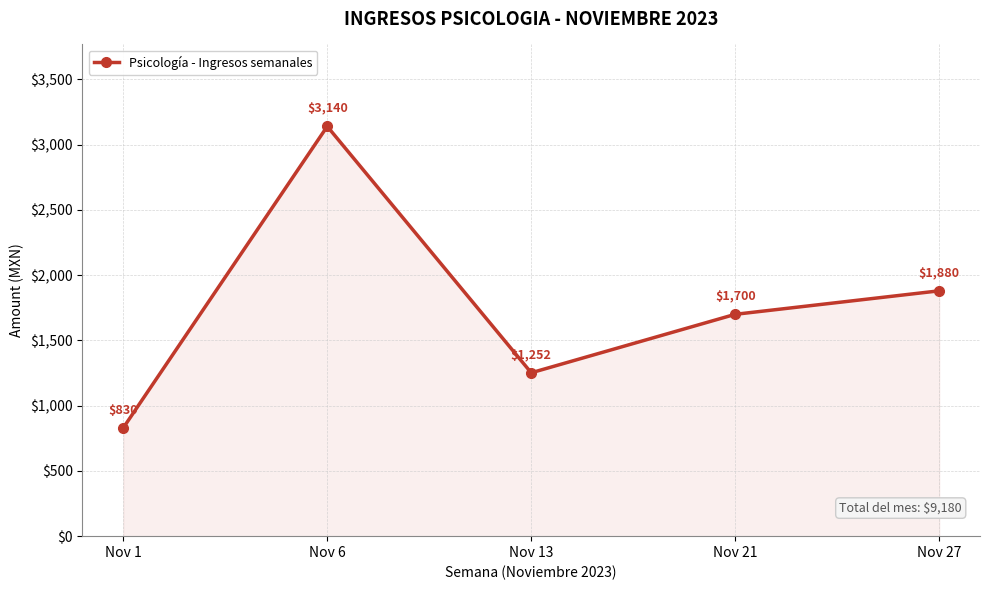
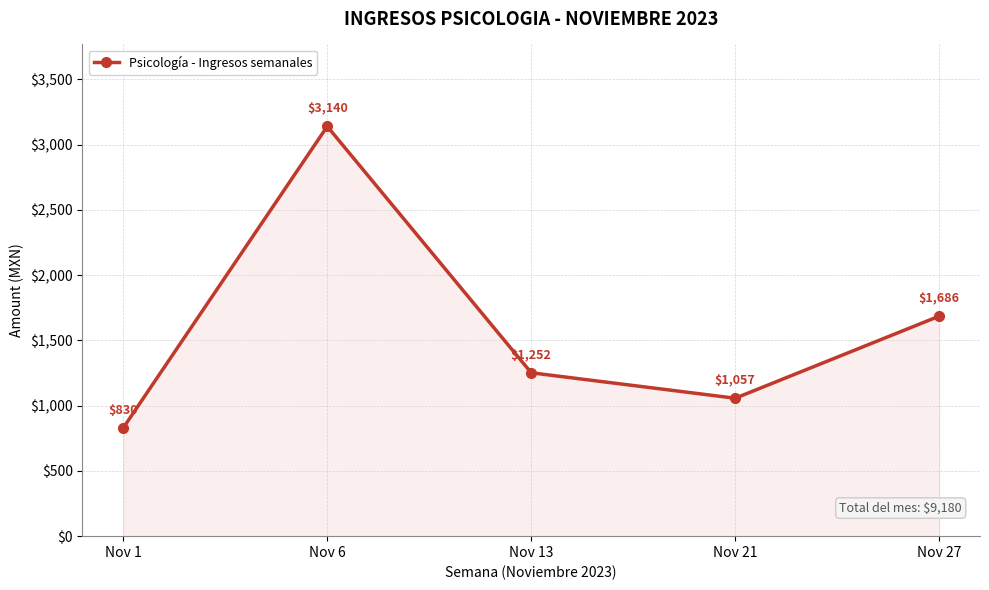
Nov 21: $1,700 -> $1,057
Nov 27: $1,880 -> $1,686
